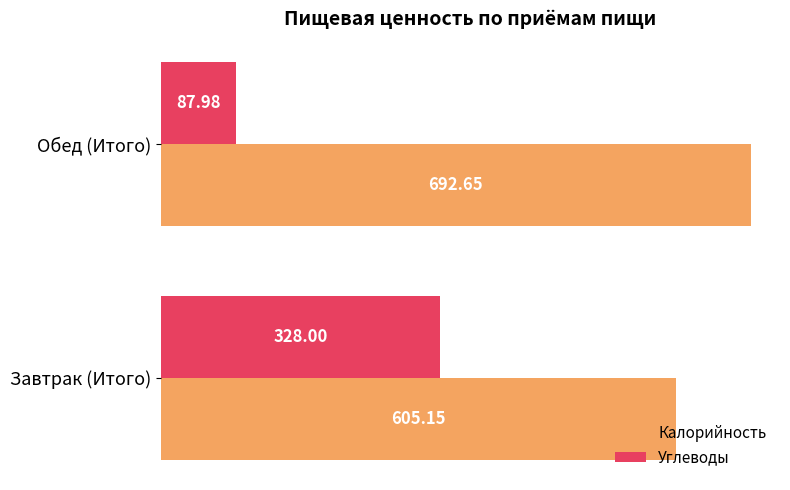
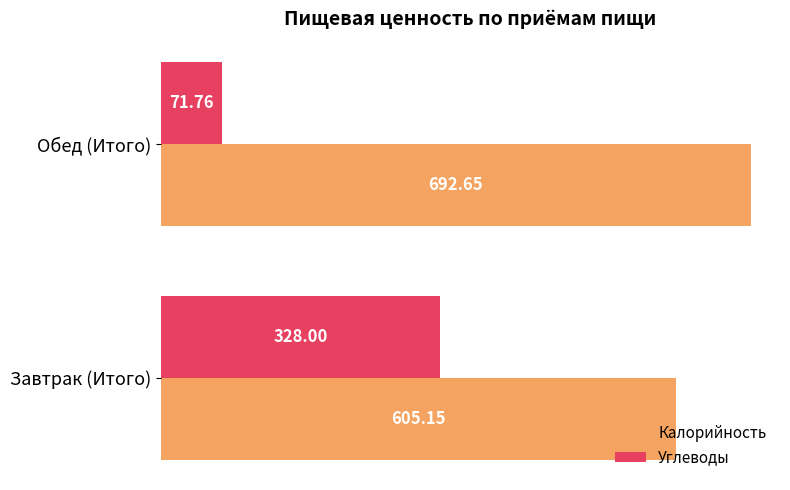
Углеводы, Обед (Итого): 87.98 -> 71.76
